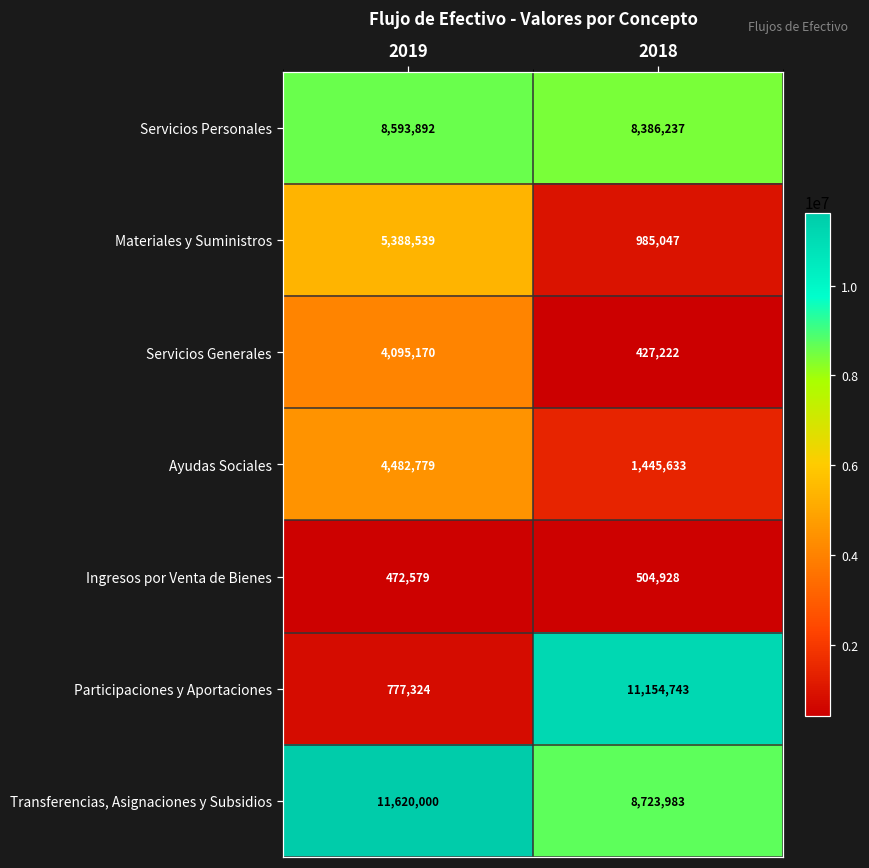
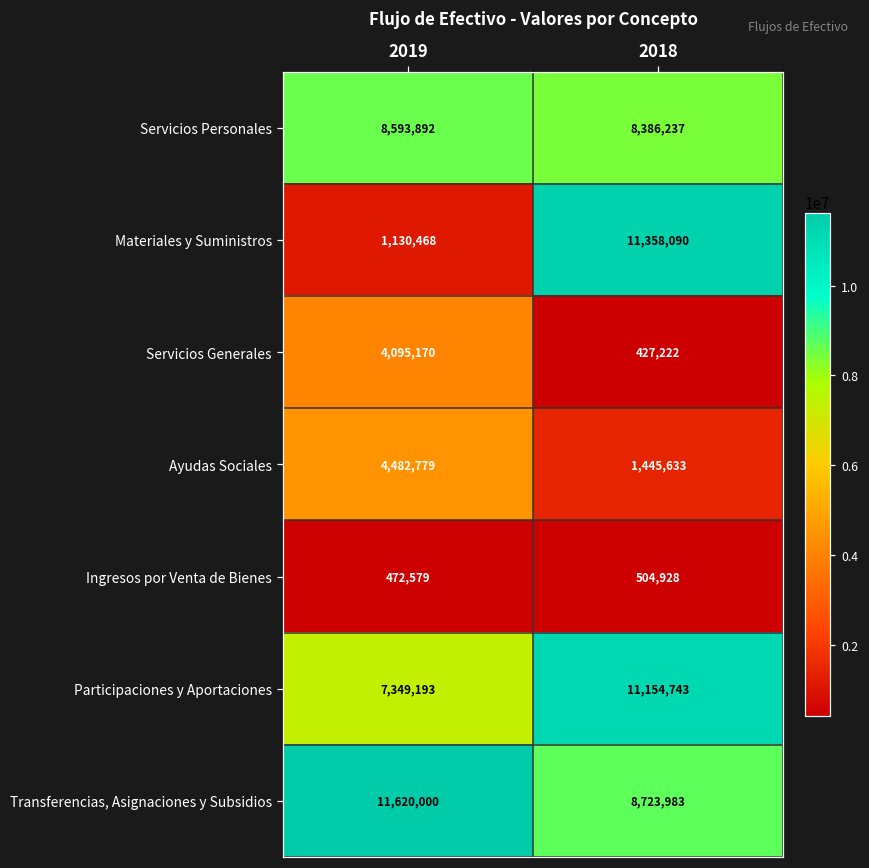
Materiales y Suministros, 2019: 5,388,539 -> 1,130,468
Materiales y Suministros, 2018: 985,047 -> 11,358,090
Participaciones y Aportaciones, 2019: 777,324 -> 7,349,193
